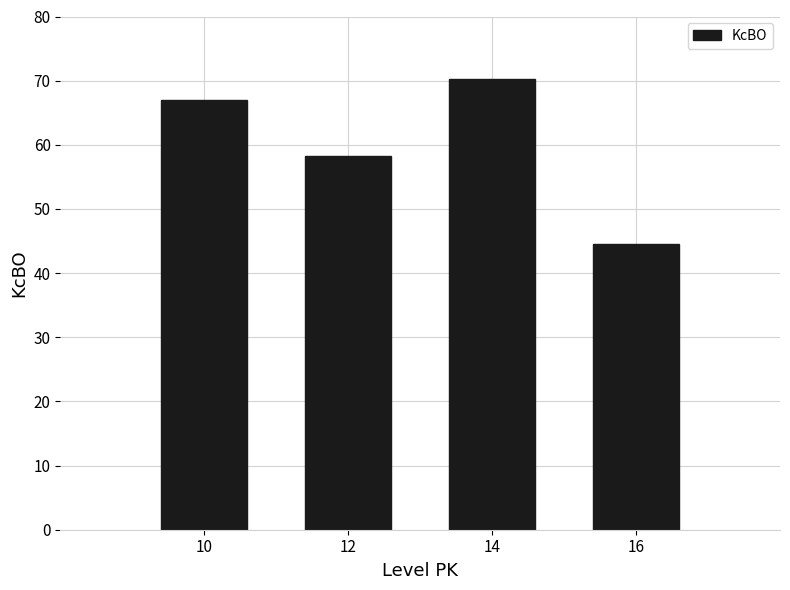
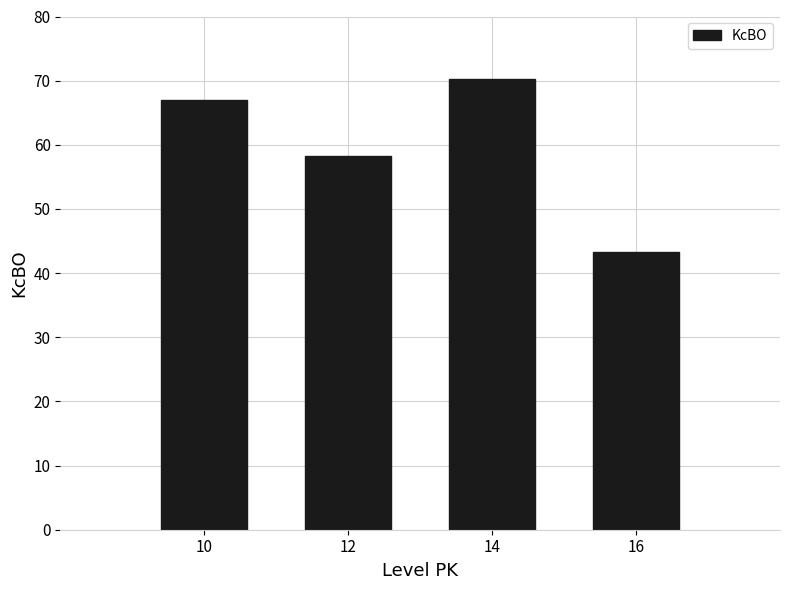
16: 45 -> 43
